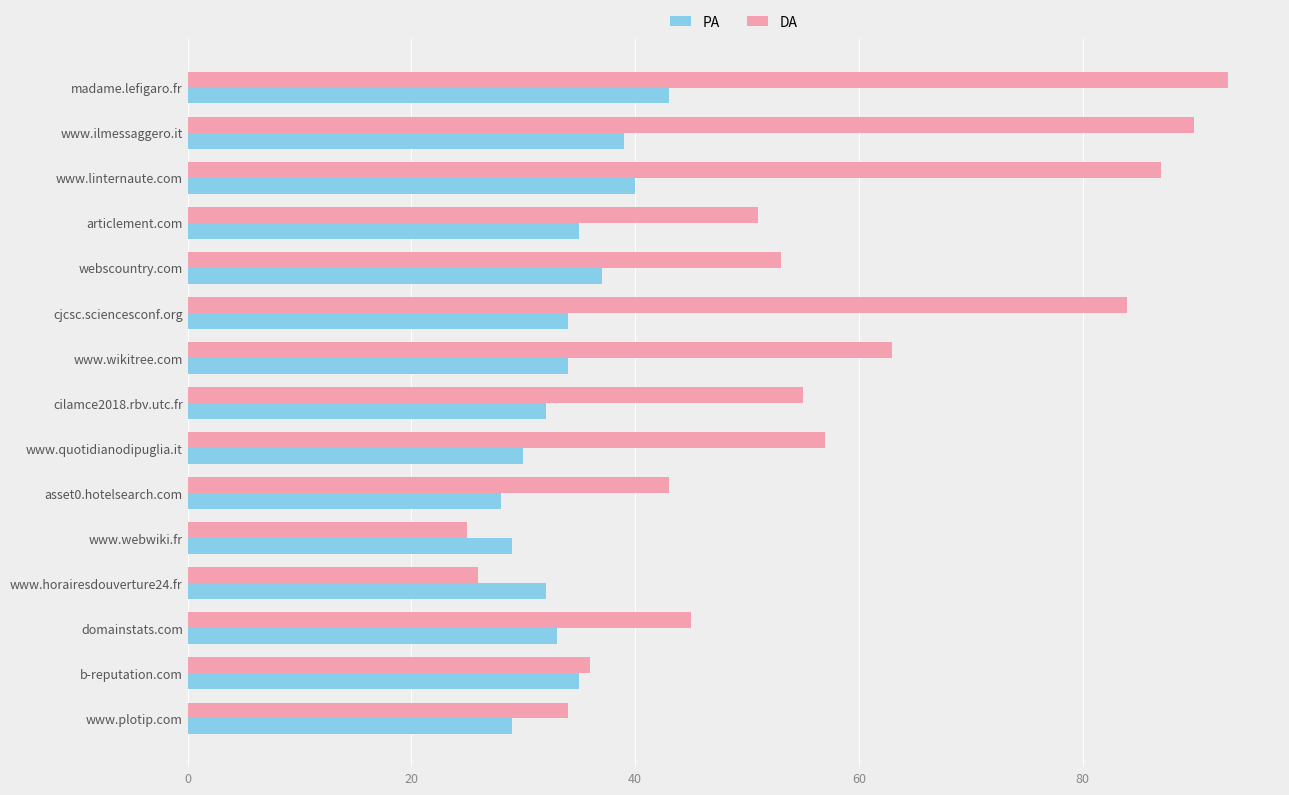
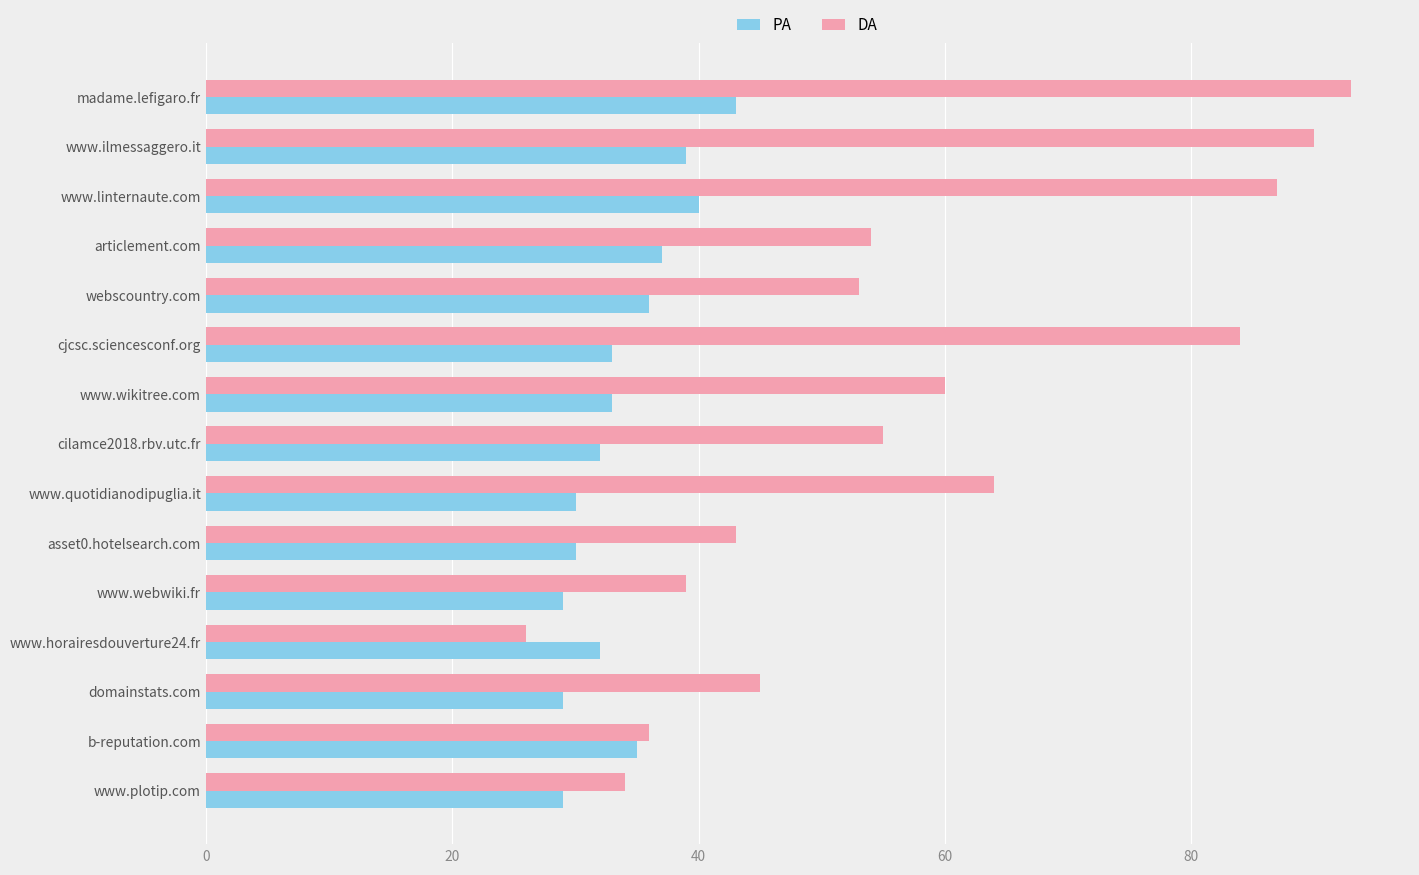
DA, articlement.com: 51 -> 54
PA, articlement.com: 35 -> 37
PA, webscountry.com: 37 -> 36
PA, cjcsc.sciencesconf.org: 34 -> 33
DA, www.wikitree.com: 63 -> 60
PA, www.wikitree.com: 34 -> 33
DA, www.quotidianodipuglia.it: 57 -> 64
PA, asset0.hotelsearch.com: 28 -> 30
DA, www.webwiki.fr: 25 -> 39
PA, domainstats.com: 33 -> 29
